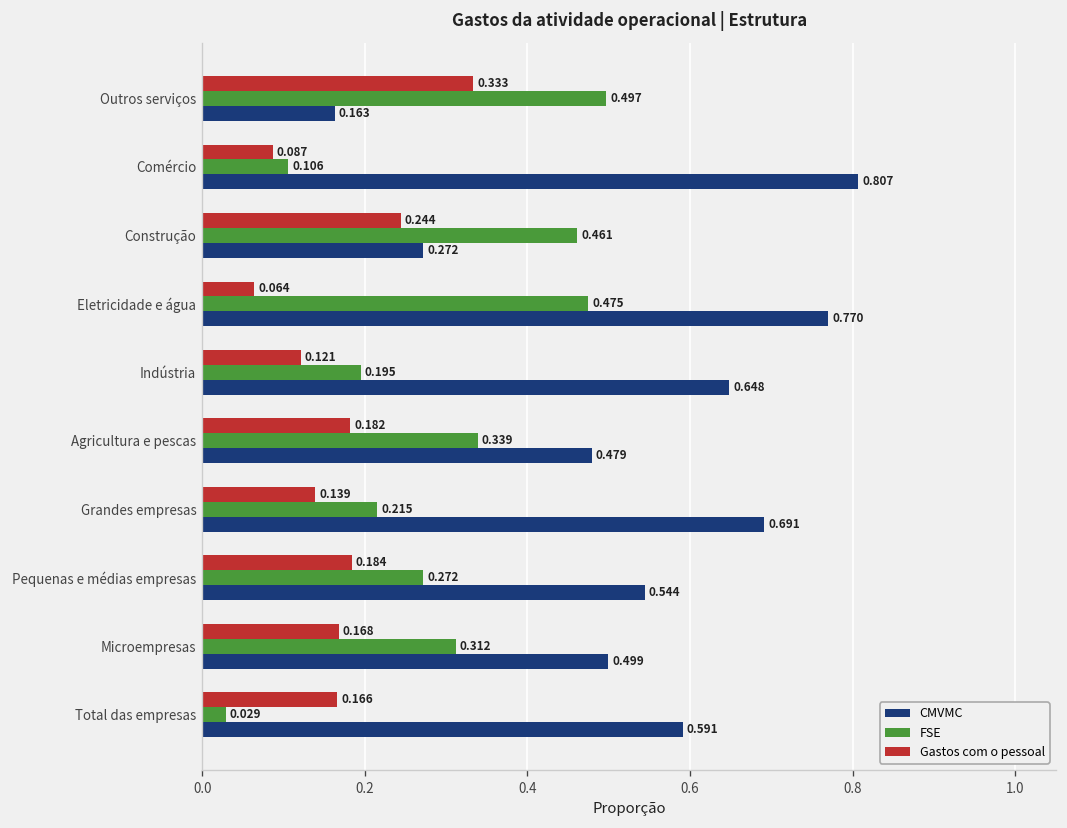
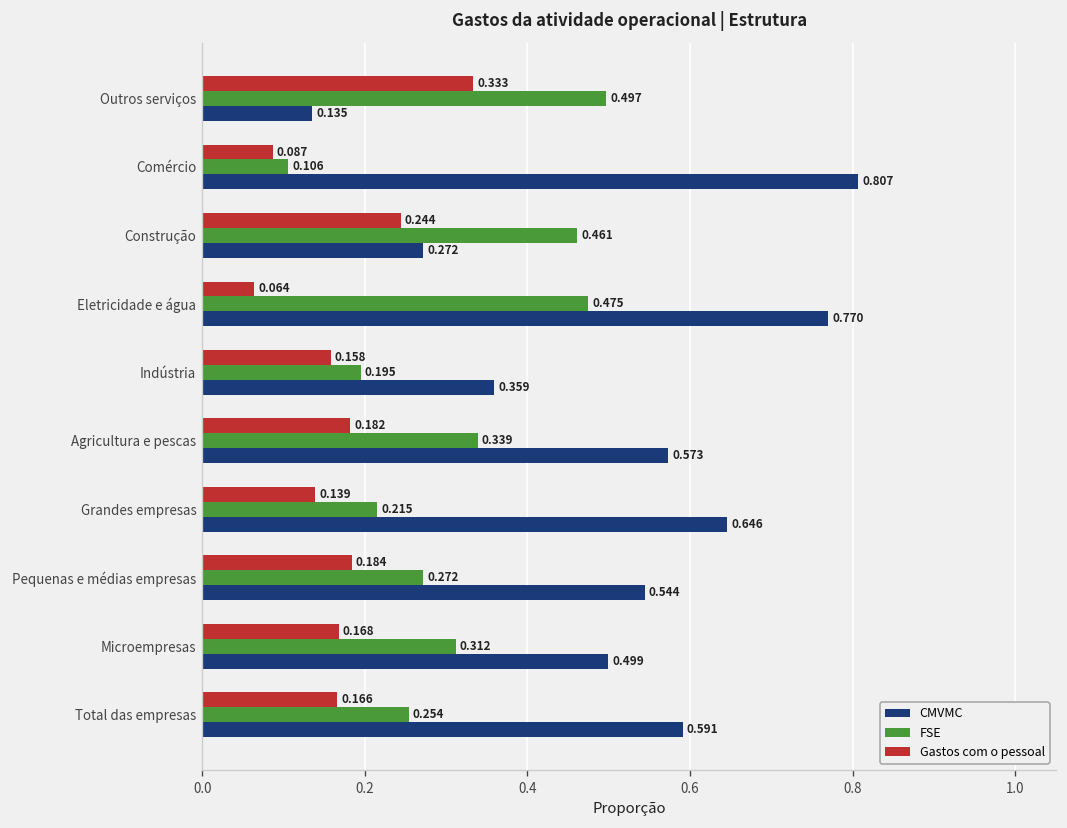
CMVMC, Outros serviços: 0.163 -> 0.135
Gastos com o pessoal, Indústria: 0.121 -> 0.158
CMVMC, Indústria: 0.648 -> 0.359
CMVMC, Agricultura e pescas: 0.479 -> 0.573
CMVMC, Grandes empresas: 0.691 -> 0.646
FSE, Total das empresas: 0.029 -> 0.254
